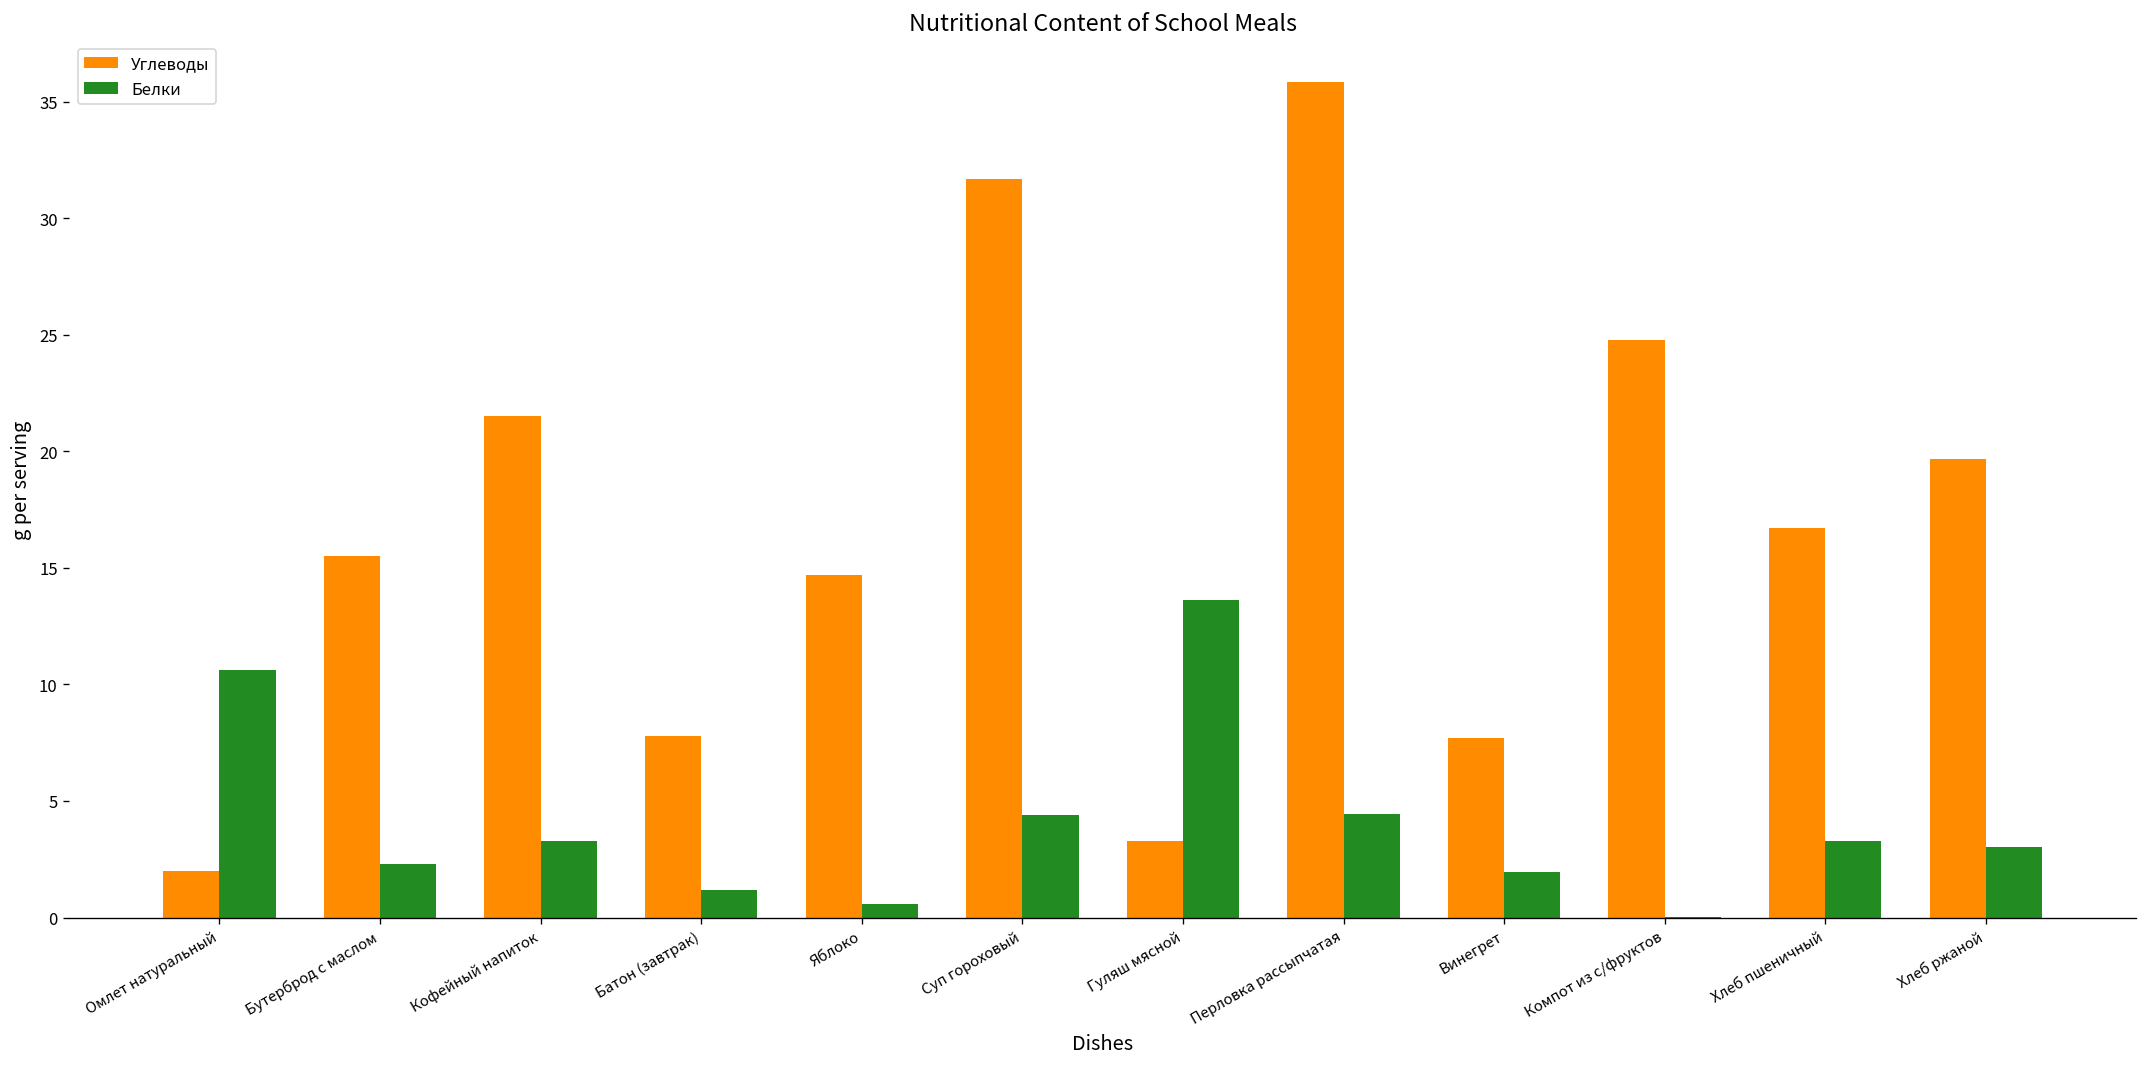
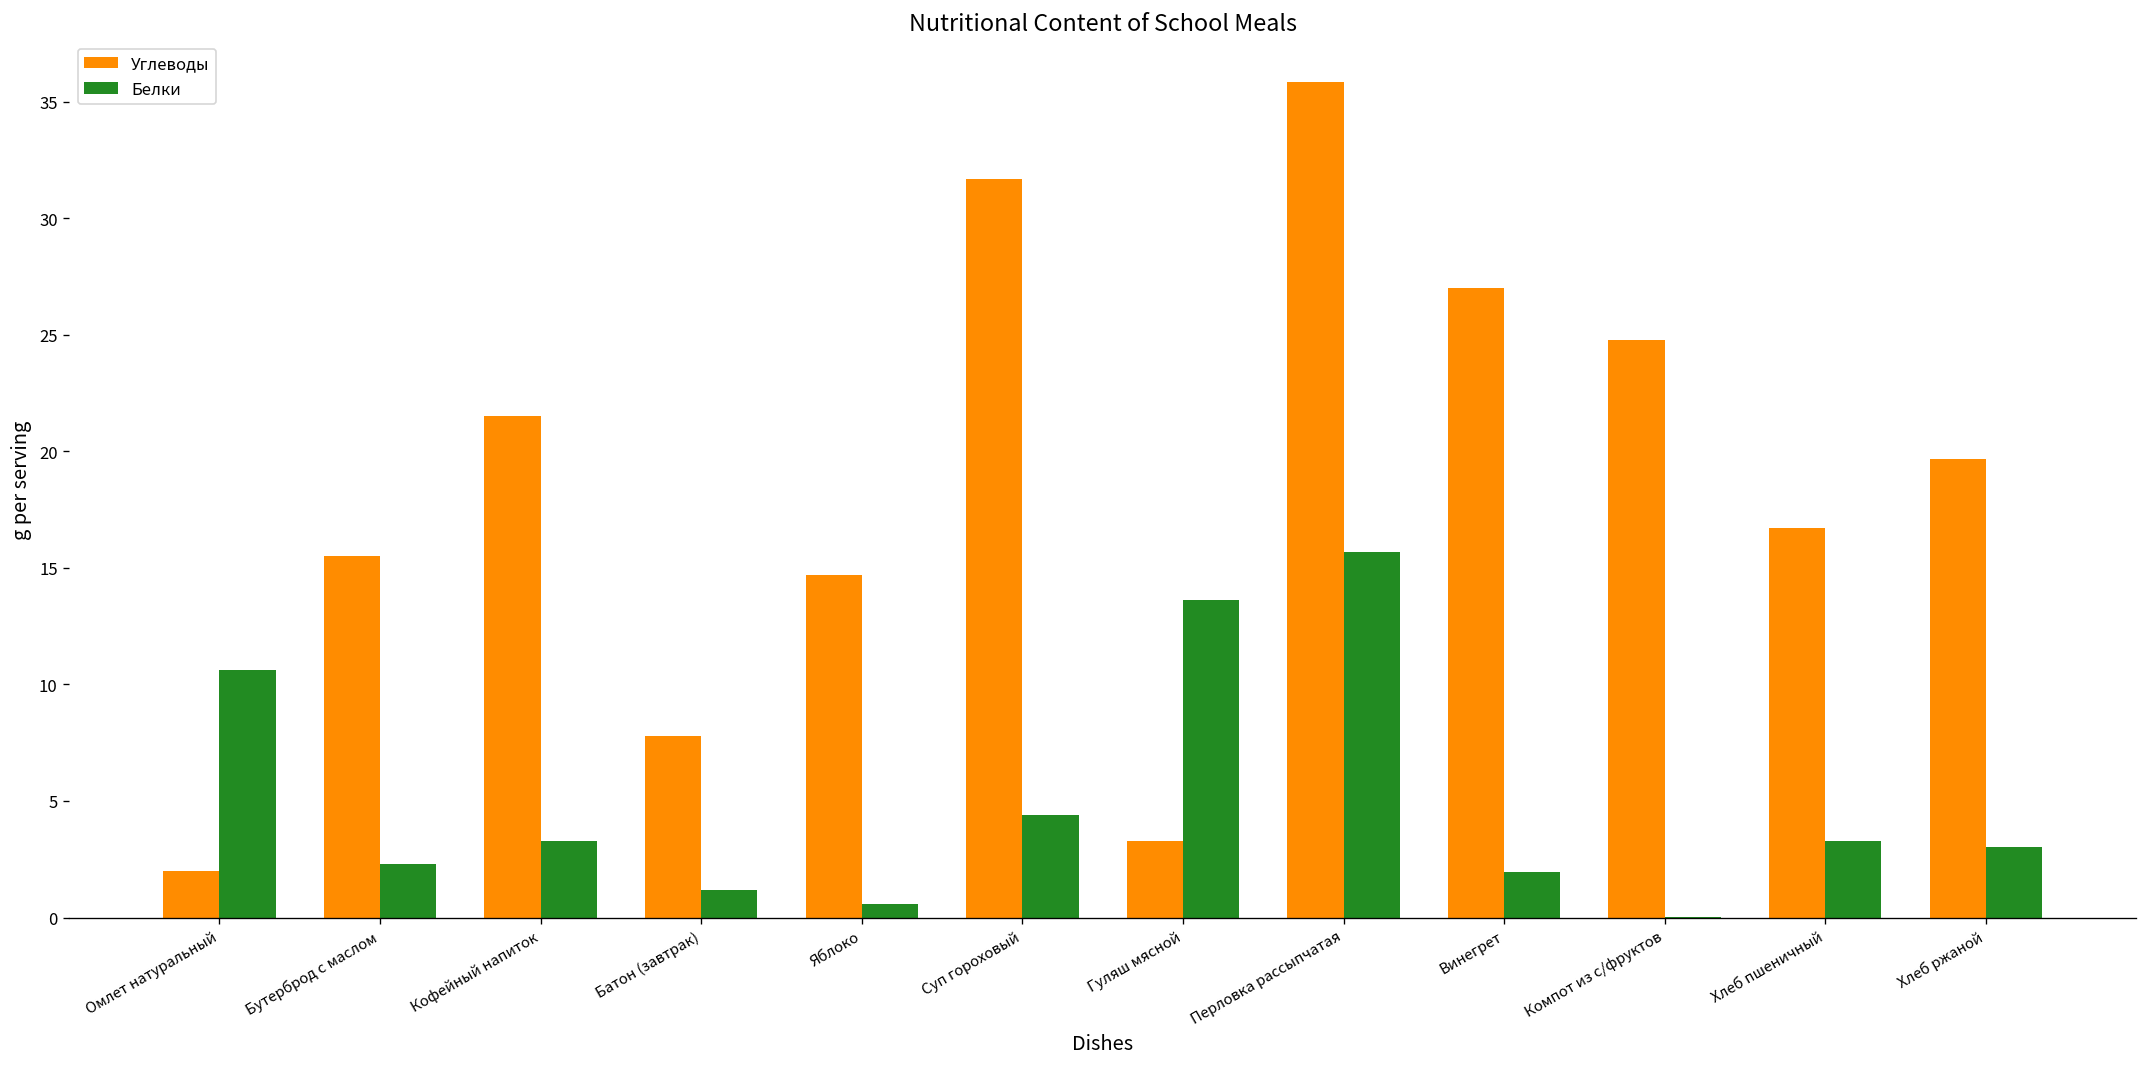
Белки, Перловка рассыпчатая: 4.5 -> 15.7
Углеводы, Винегрет: 7.7 -> 27.0
